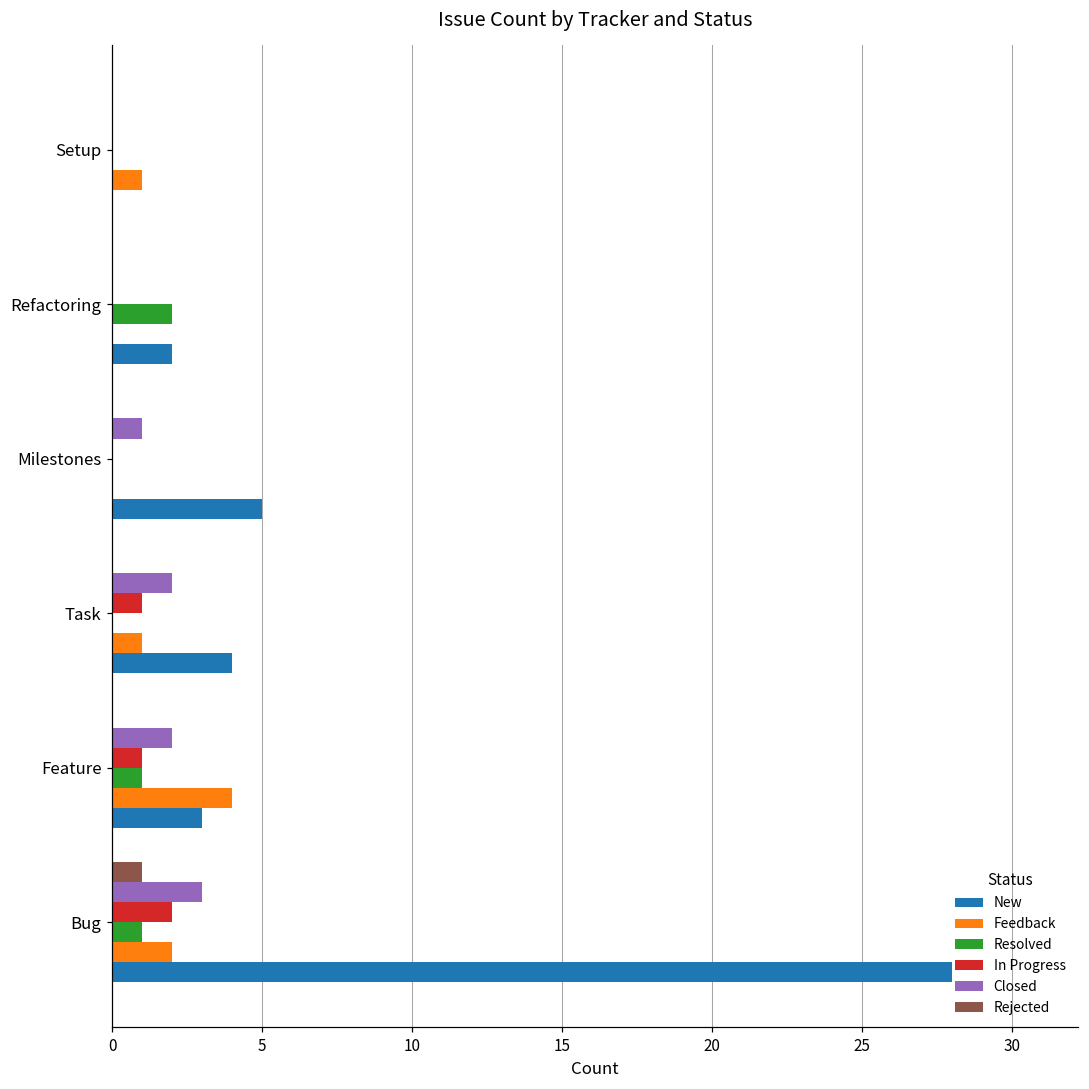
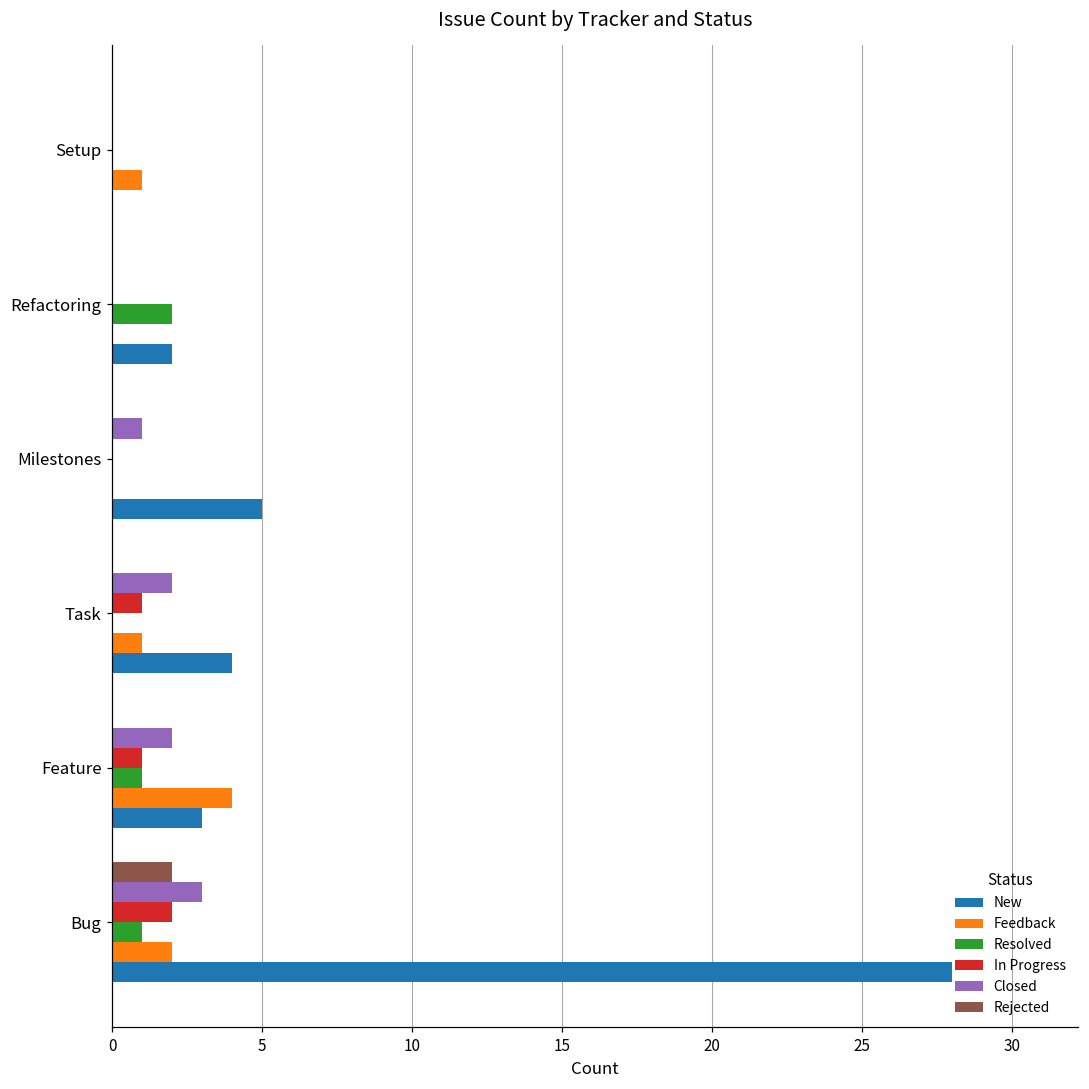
Rejected, Bug: 1 -> 2
